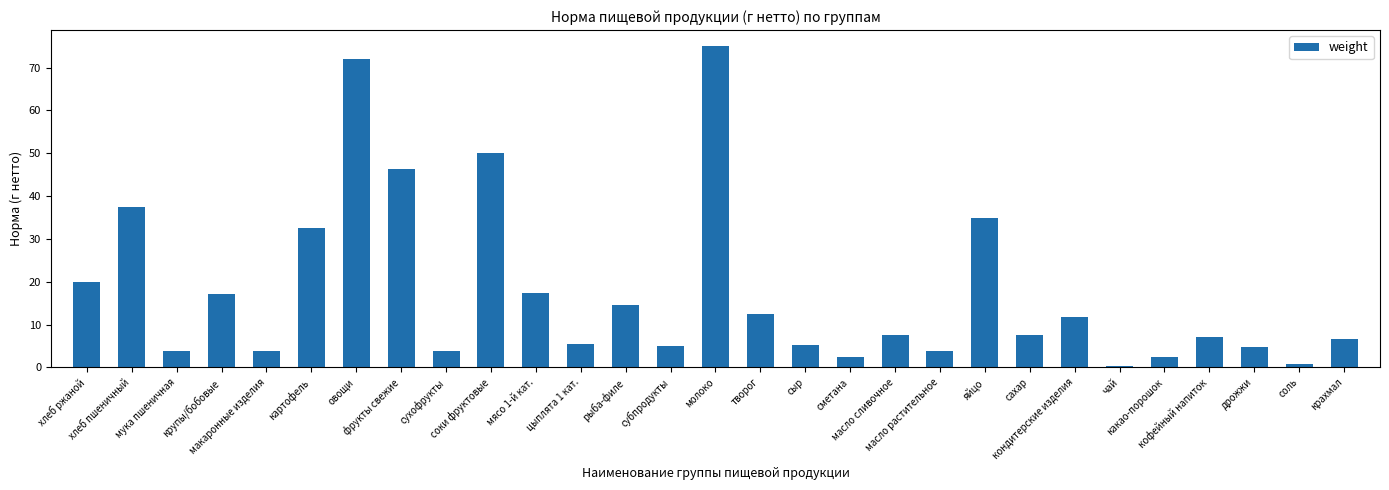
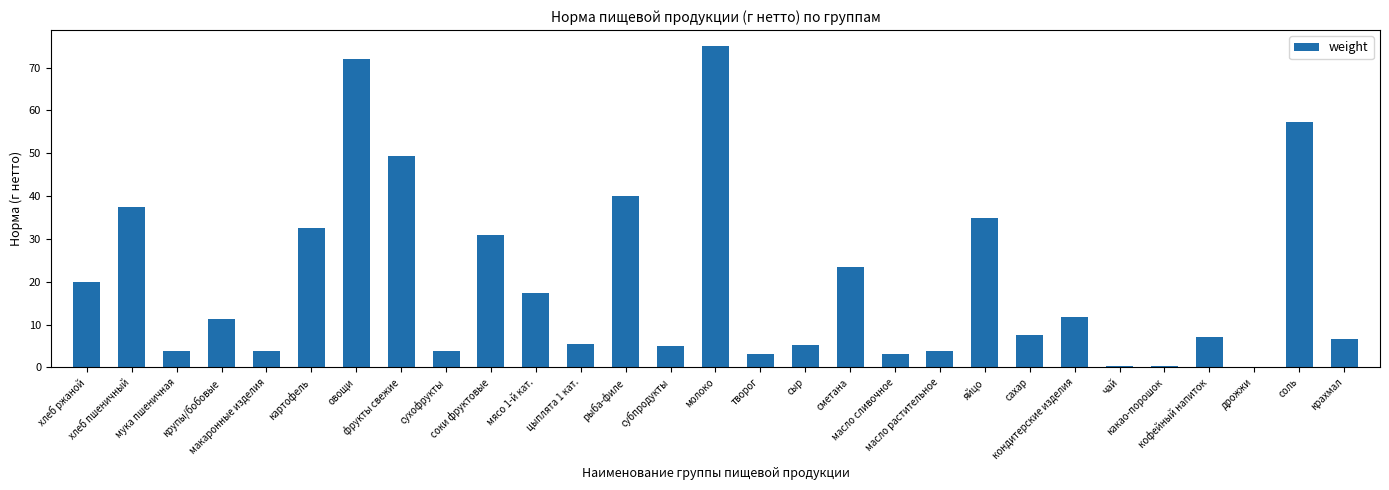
крупы/бобовые: 17 -> 11
фрукты свежие: 46 -> 49
соки фруктовые: 50 -> 31
рыба-филе: 15 -> 40
творог: 13 -> 3
сметана: 3 -> 23
масло сливочное: 8 -> 3
какао-порошок: 2 -> 0
дрожжи: 5 -> 0
соль: 1 -> 57
